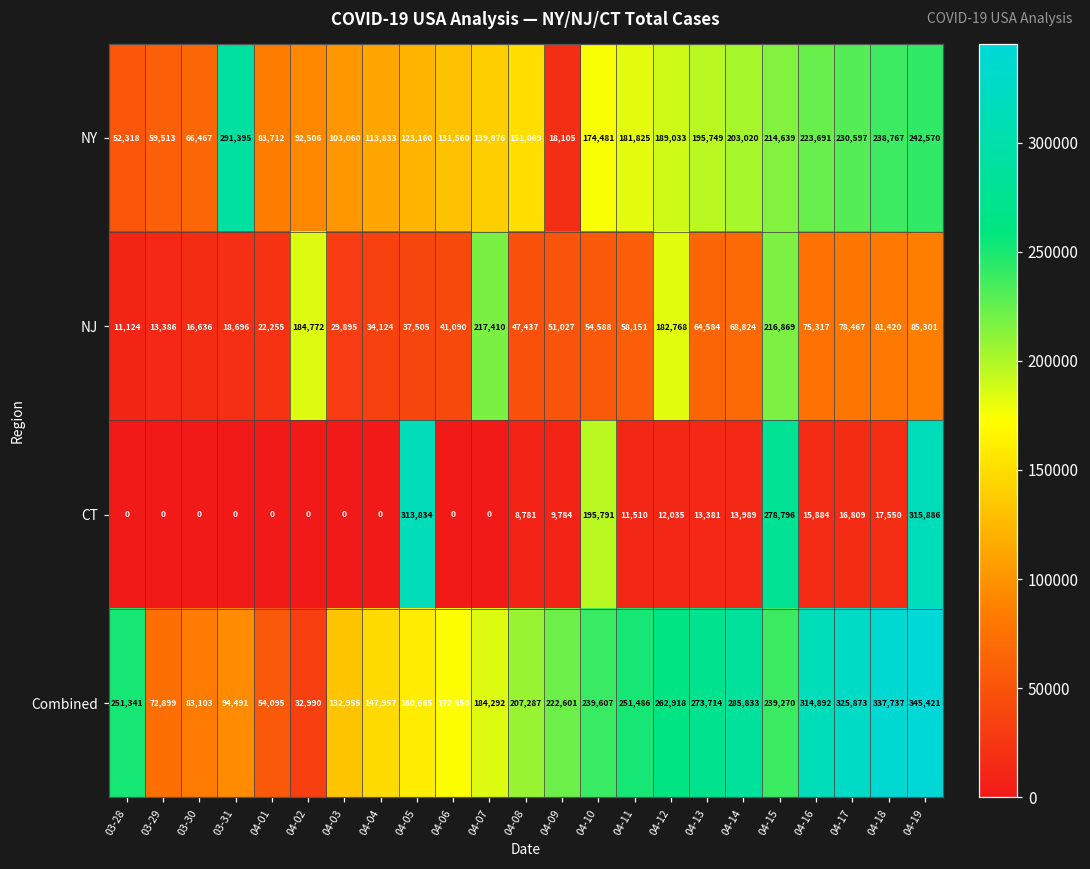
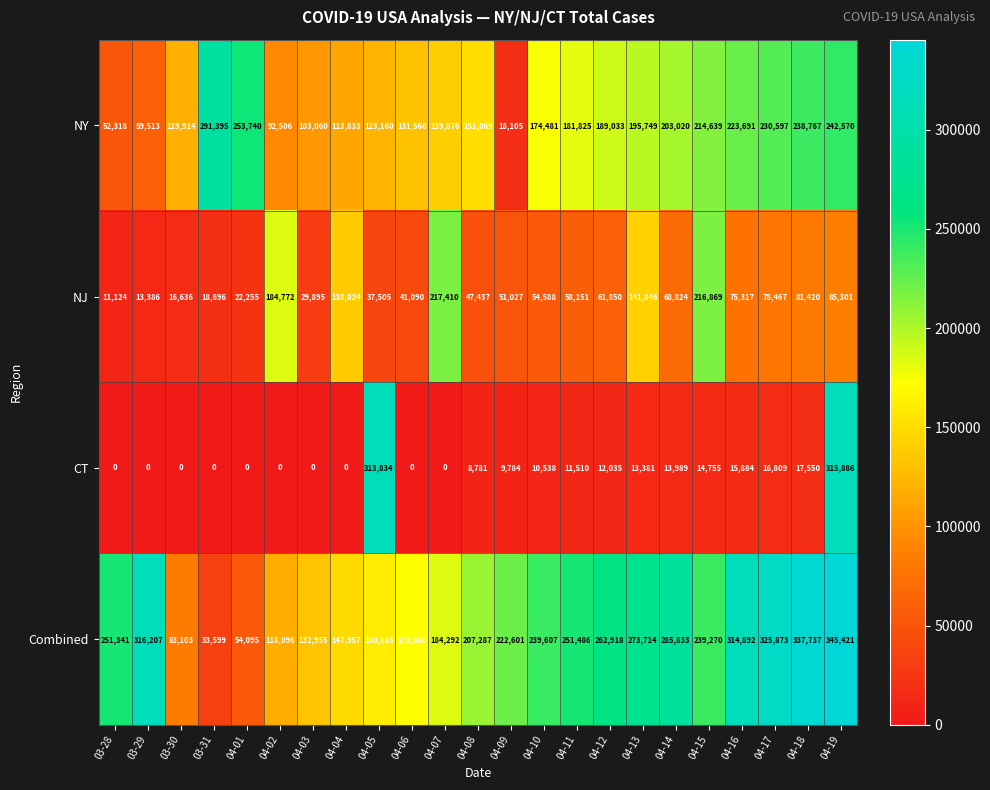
NY, 03-30: 66,467 -> 119,914
NY, 04-01: 83,712 -> 253,740
NJ, 04-04: 34,124 -> 138,024
NJ, 04-12: 182,768 -> 61,850
NJ, 04-13: 64,584 -> 141,846
CT, 04-10: 195,791 -> 10,538
CT, 04-15: 278,796 -> 14,755
Combined, 03-29: 72,899 -> 316,207
Combined, 03-31: 94,491 -> 33,599
Combined, 04-02: 32,990 -> 118,096
